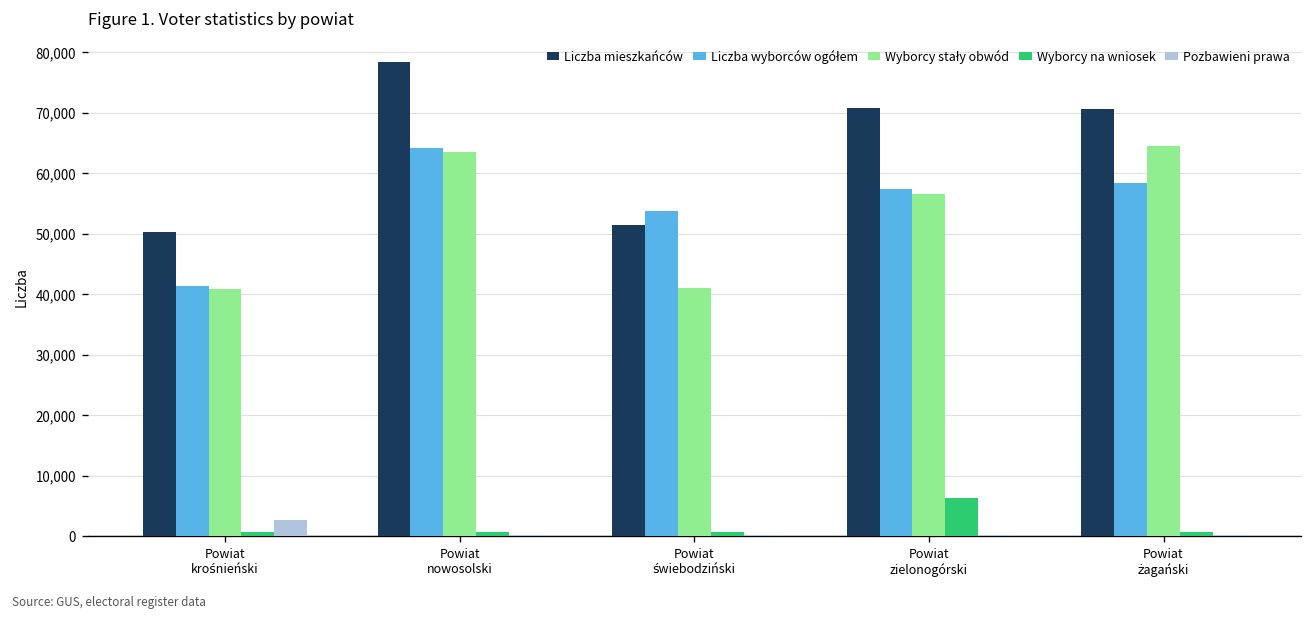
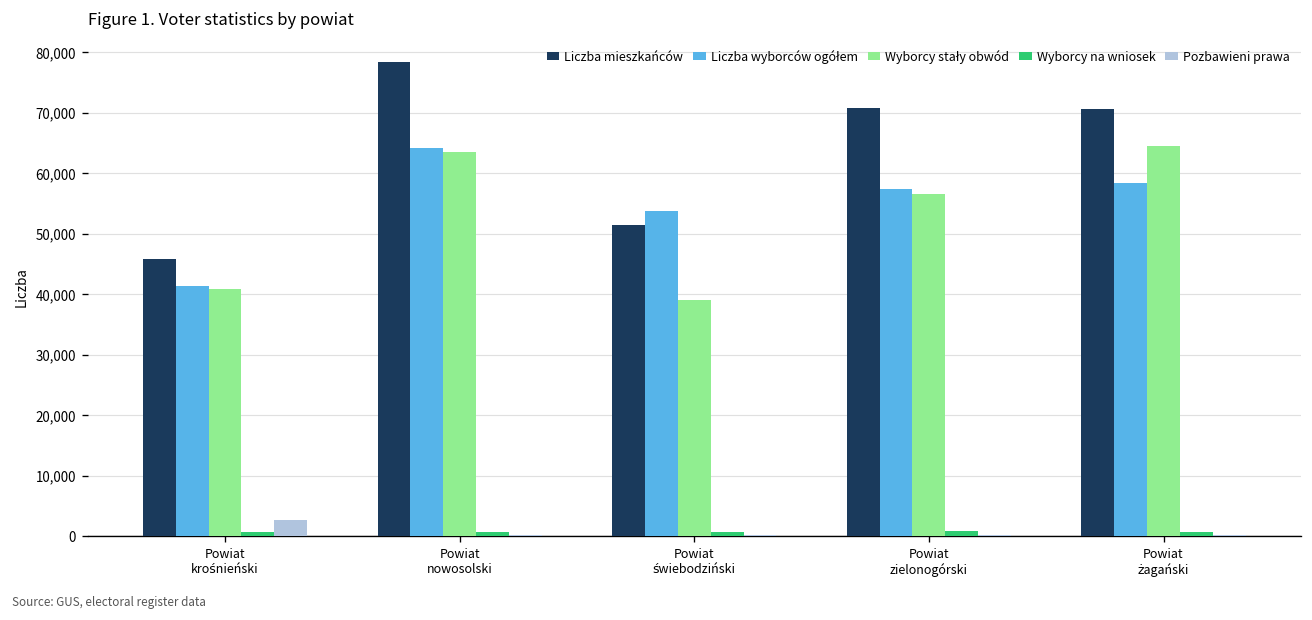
Liczba mieszkańców, Powiat krośnieński: 50,000 -> 46,000
Wyborcy stały obwód, Powiat świebodziński: 41,000 -> 39,000
Wyborcy na wniosek, Powiat zielonogórski: 6,000 -> 1,000
